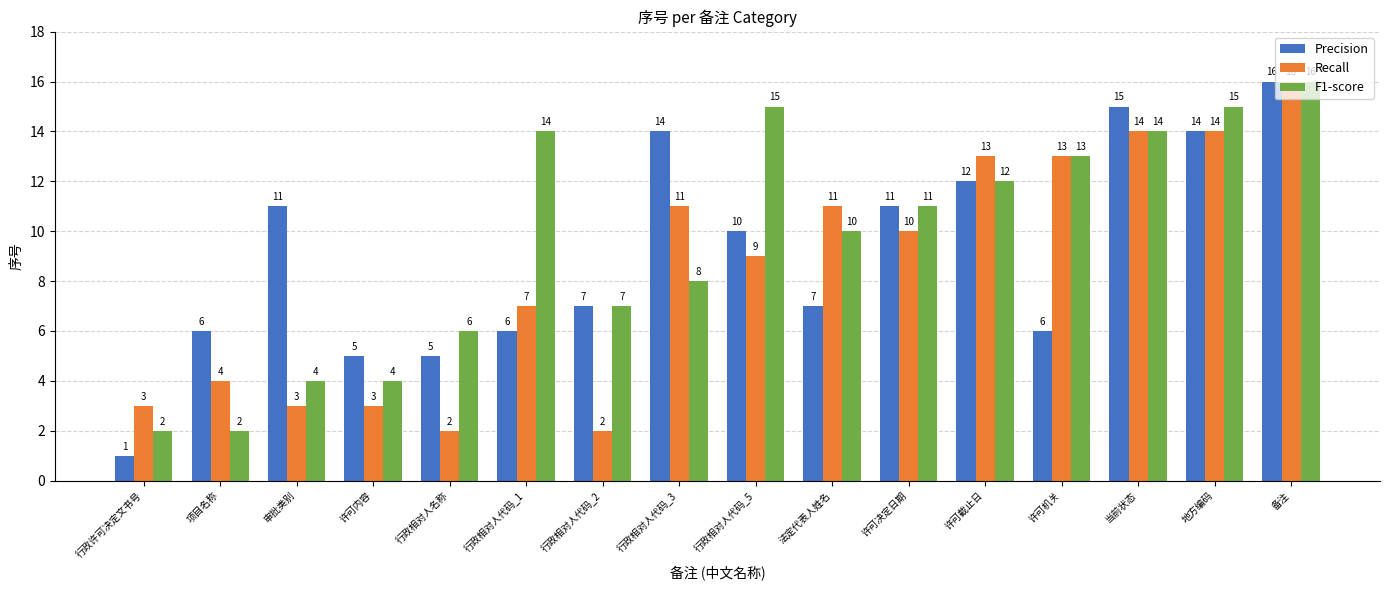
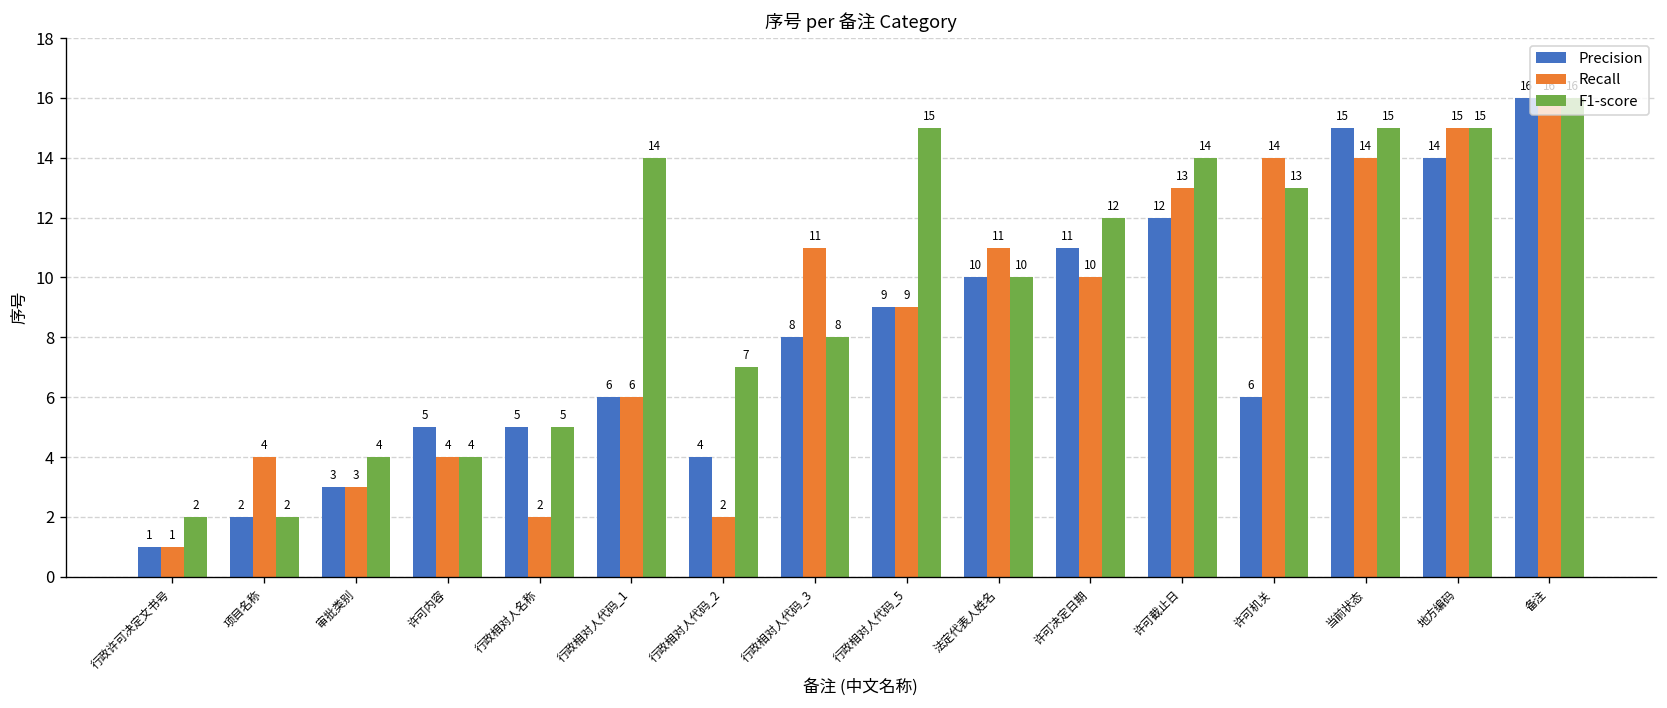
Recall, 行政许可决定文书号: 3 -> 1
Precision, 项目名称: 6 -> 2
Precision, 审批类别: 11 -> 3
Recall, 许可内容: 3 -> 4
F1-score, 行政相对人名称: 6 -> 5
Recall, 行政相对人代码_1: 7 -> 6
Precision, 行政相对人代码_2: 7 -> 4
Precision, 行政相对人代码_3: 14 -> 8
Precision, 行政相对人代码_5: 10 -> 9
Precision, 法定代表人姓名: 7 -> 10
F1-score, 许可决定日期: 11 -> 12
F1-score, 许可截止日: 12 -> 14
Recall, 许可机关: 13 -> 14
F1-score, 当前状态: 14 -> 15
Recall, 地方编码: 14 -> 15
